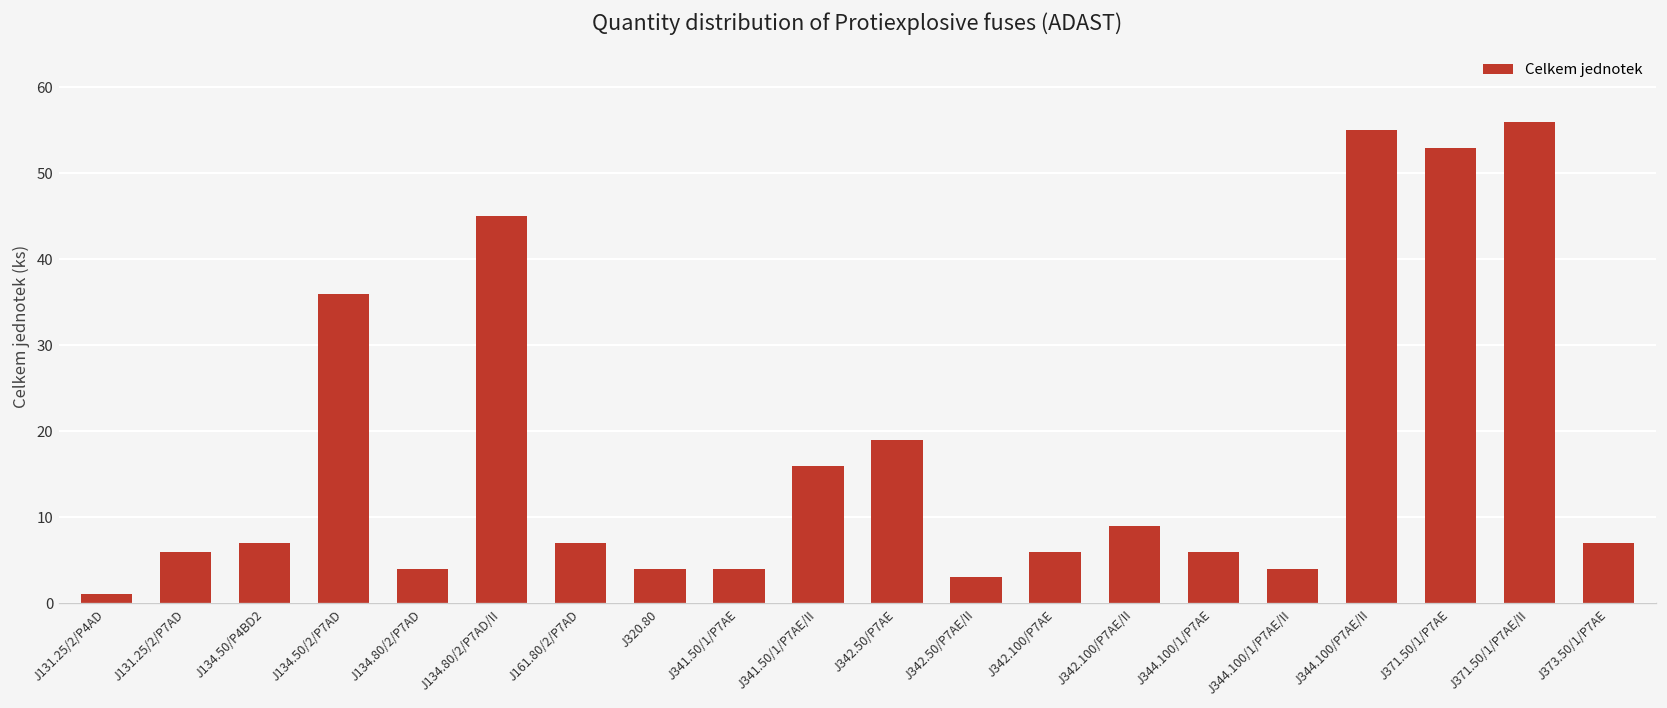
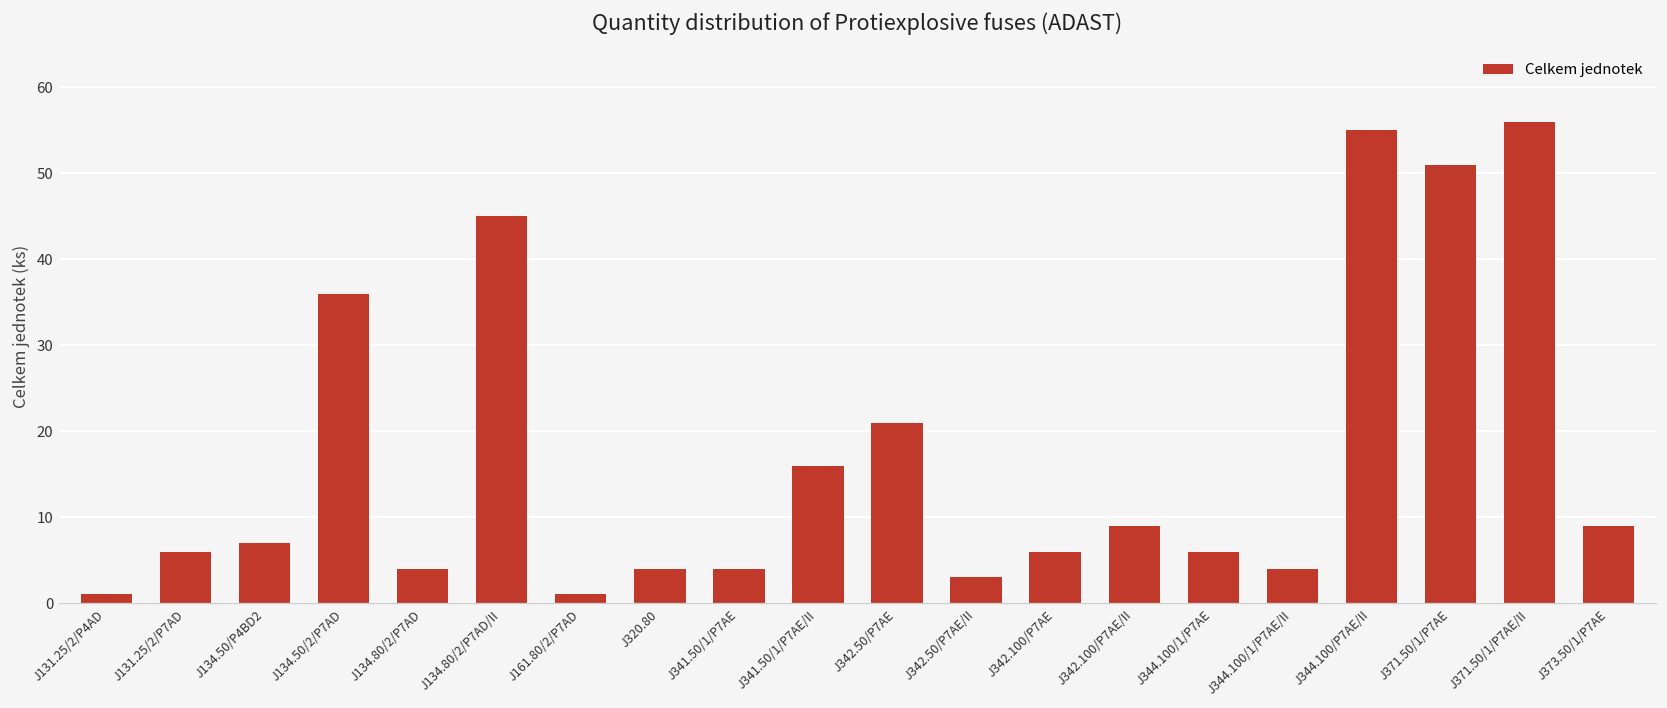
J161.80/2/P7AD: 7 -> 1
J342.50/P7AE: 19 -> 21
J371.50/1/P7AE: 53 -> 51
J373.50/1/P7AE: 7 -> 9
